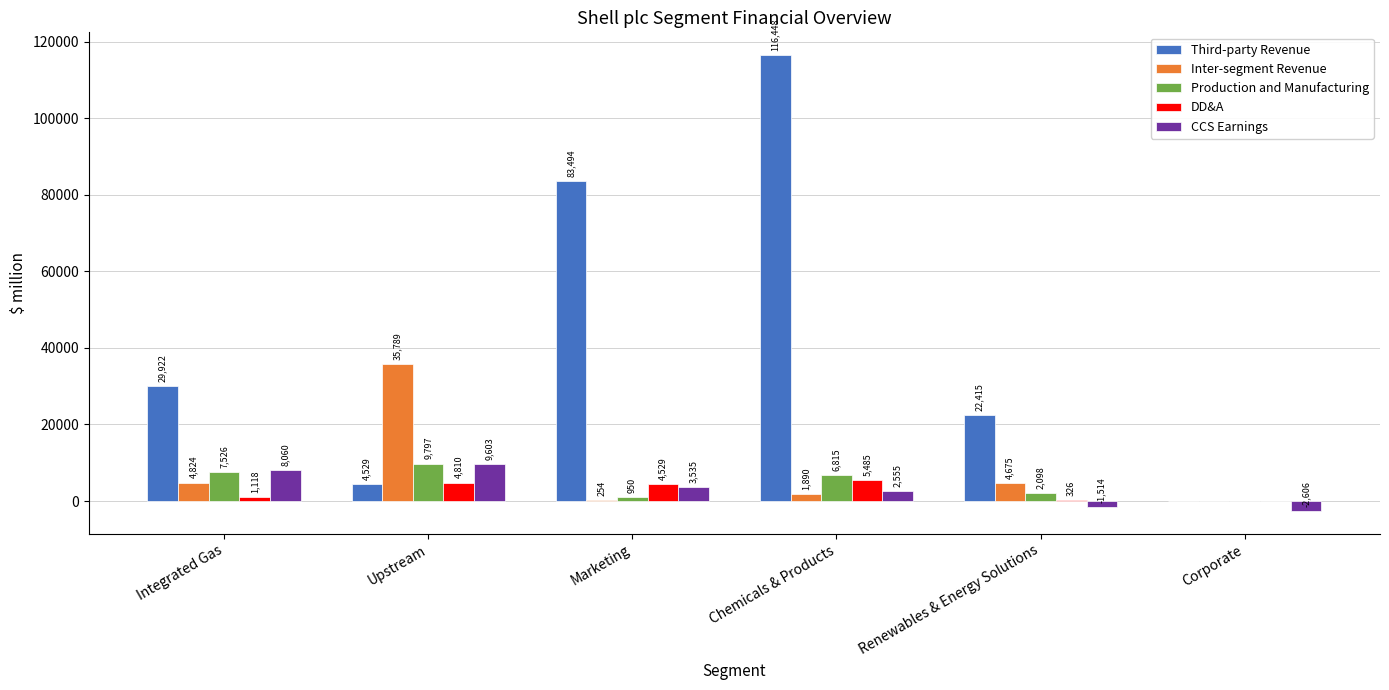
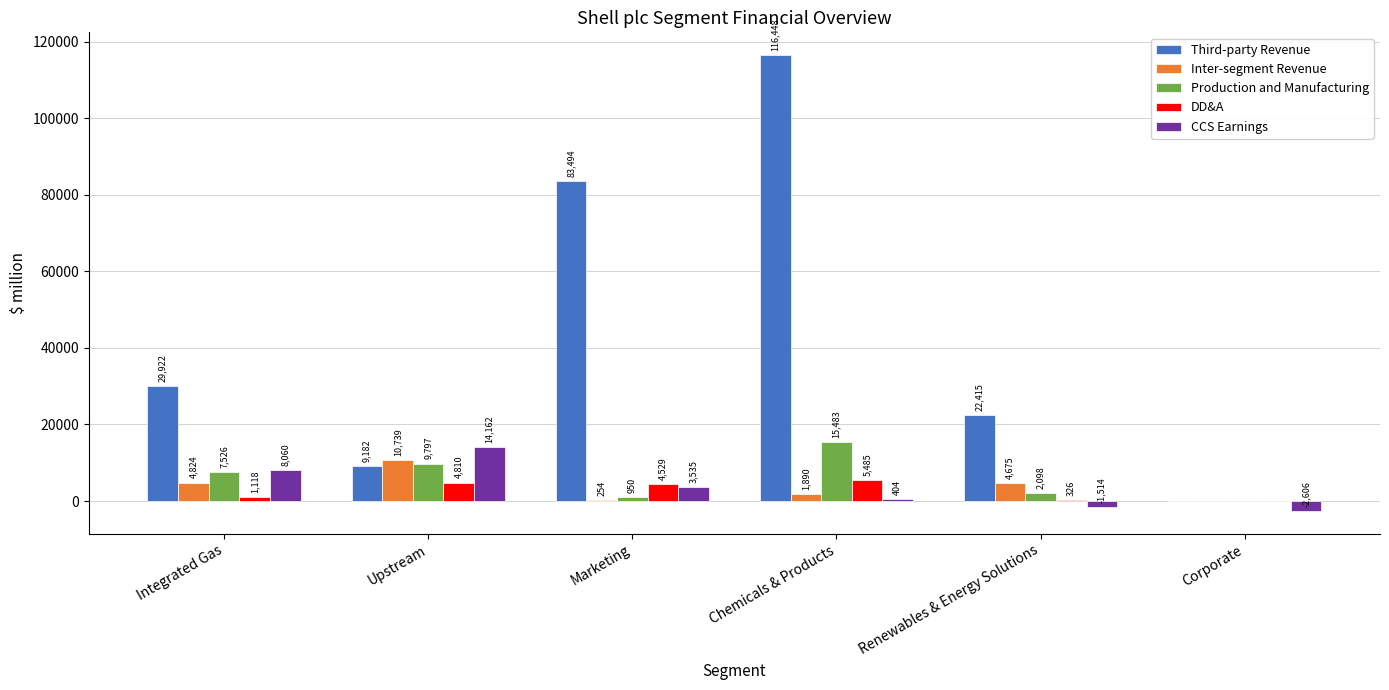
Third-party Revenue, Upstream: 4,529 -> 9,182
Inter-segment Revenue, Upstream: 35,789 -> 10,739
CCS Earnings, Upstream: 9,603 -> 14,162
Production and Manufacturing, Chemicals & Products: 6,815 -> 15,483
CCS Earnings, Chemicals & Products: 2,555 -> 404
